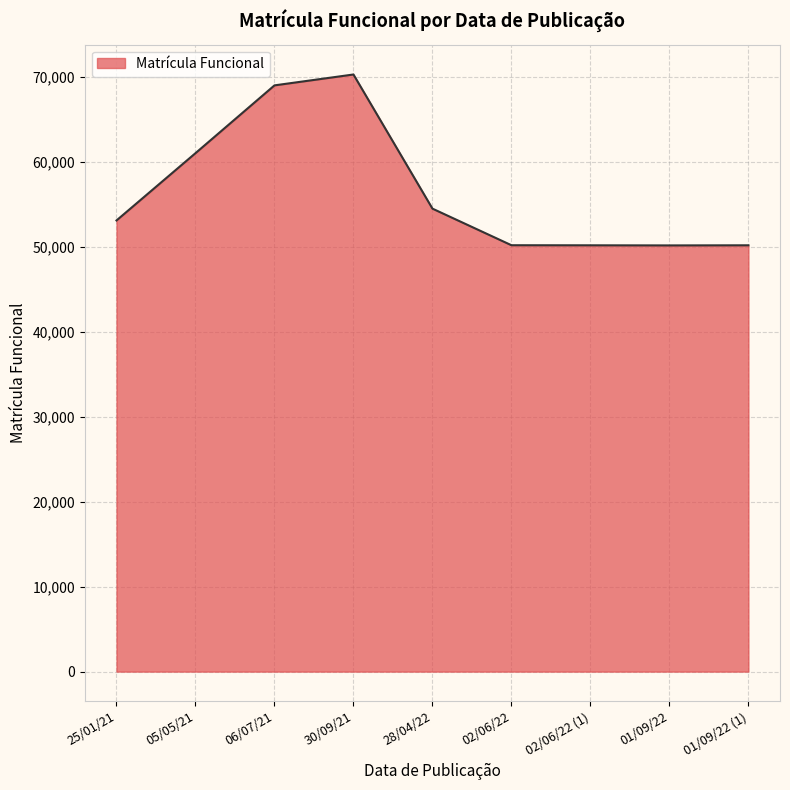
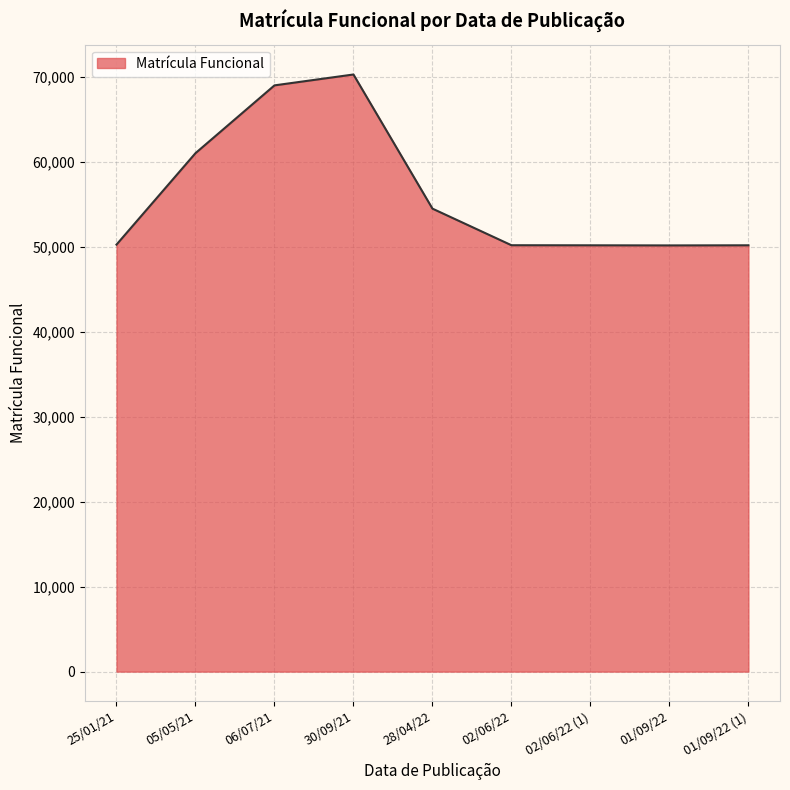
25/01/21: 53,000 -> 50,000
